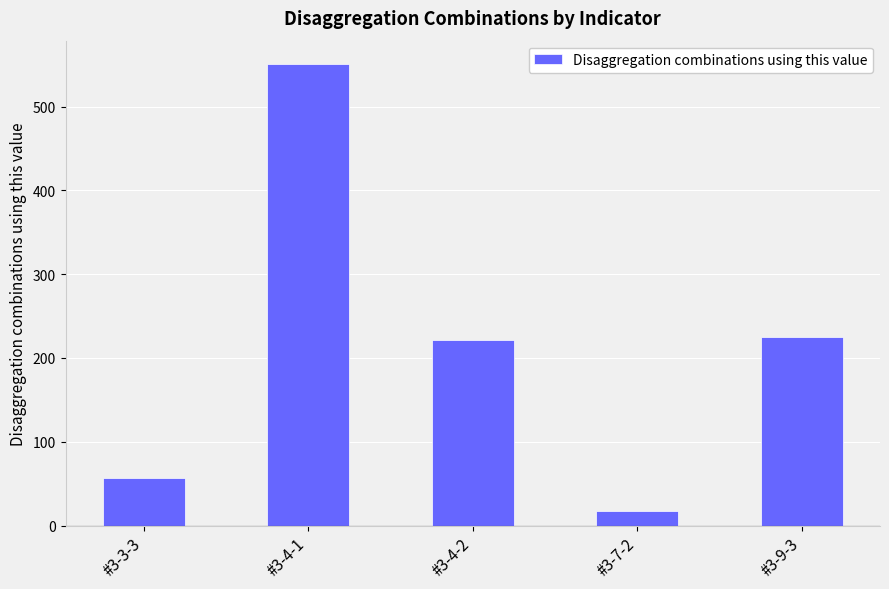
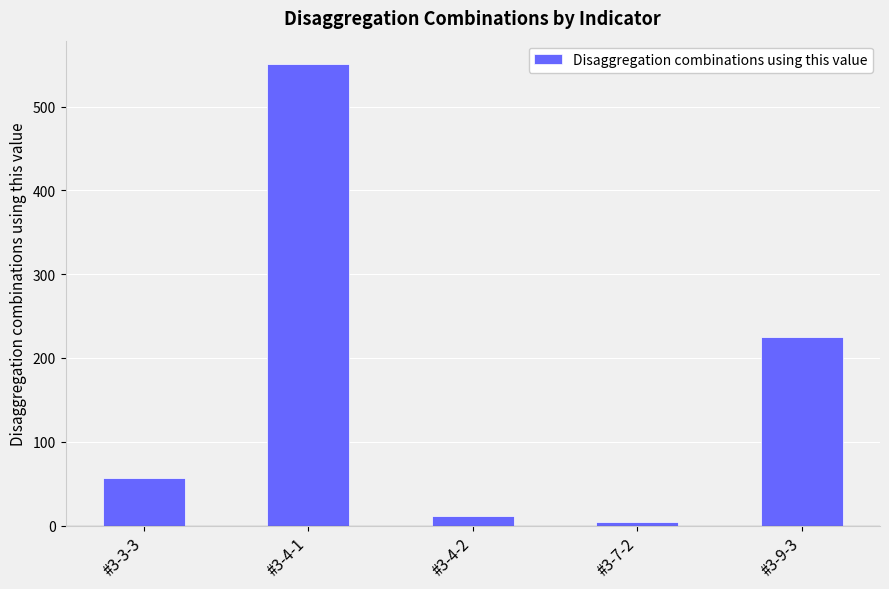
#3-4-2: 220 -> 10
#3-7-2: 20 -> 0
